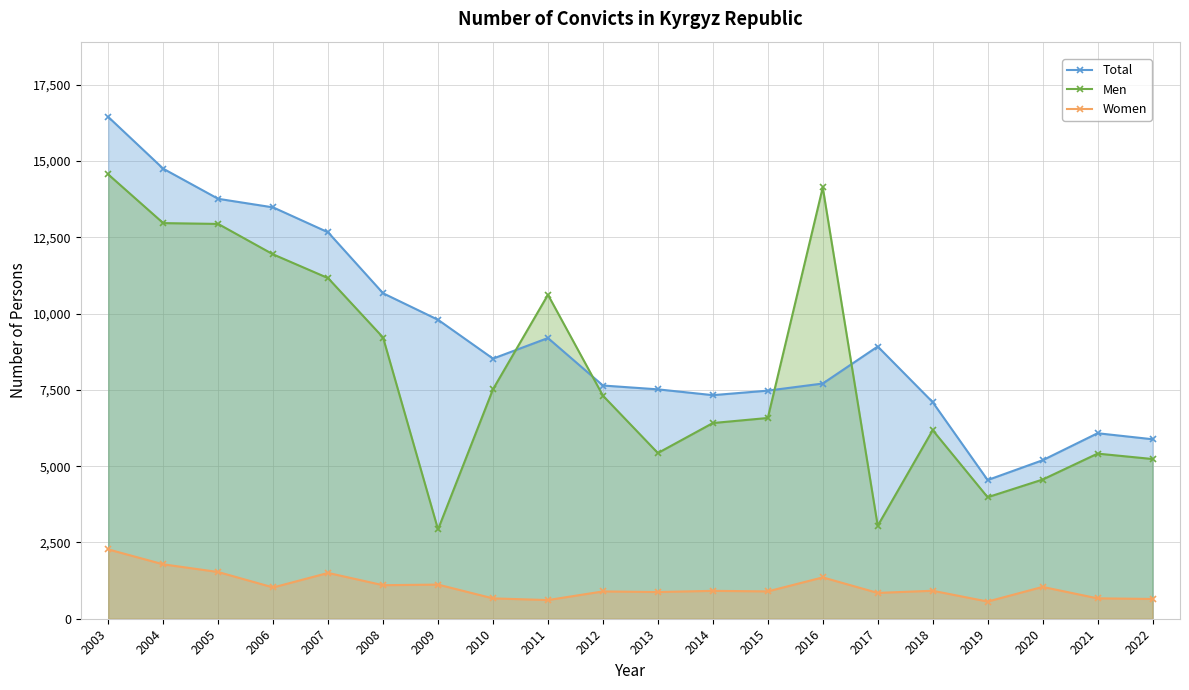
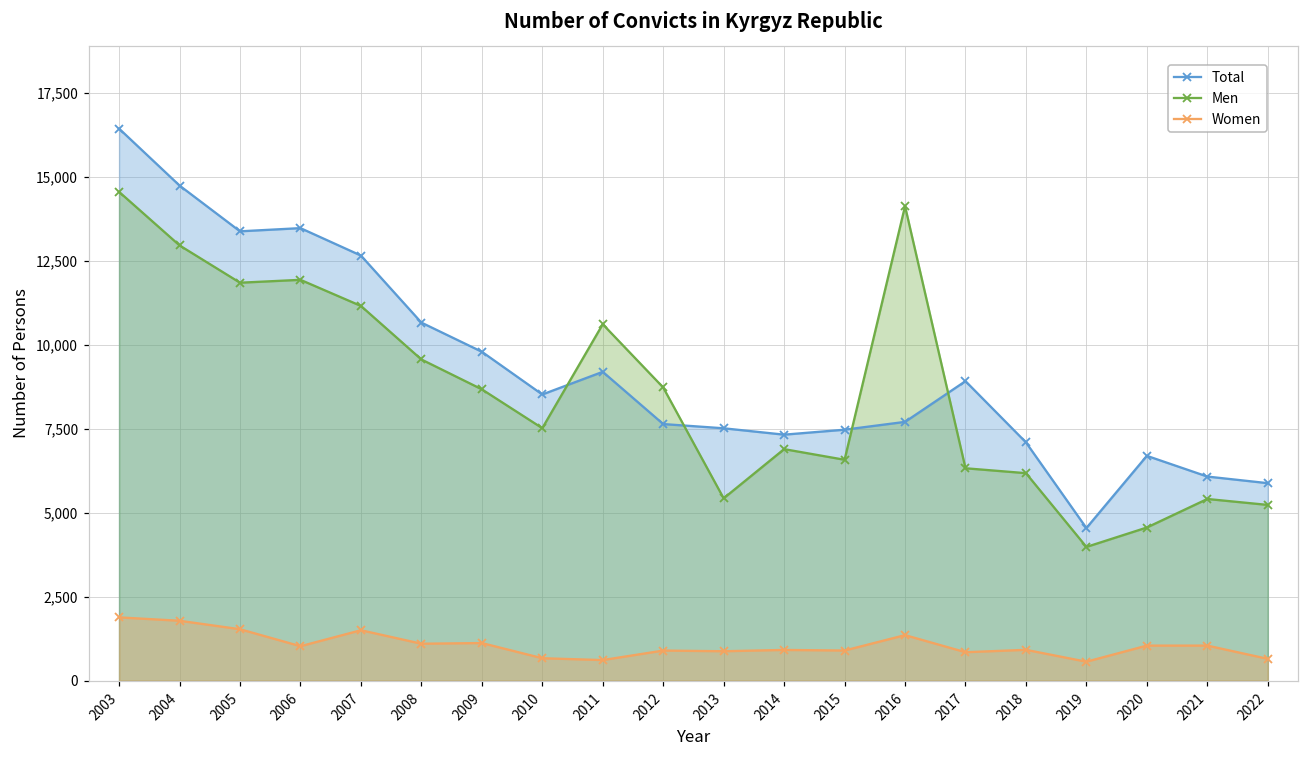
Women, 2003: 2,300 -> 1,900
Total, 2005: 13,800 -> 13,400
Men, 2005: 12,900 -> 11,900
Men, 2008: 9,200 -> 9,600
Men, 2009: 2,900 -> 8,700
Men, 2012: 7,300 -> 8,700
Men, 2014: 6,400 -> 6,900
Men, 2017: 3,000 -> 6,300
Total, 2020: 5,200 -> 6,700
Women, 2021: 700 -> 1,000
